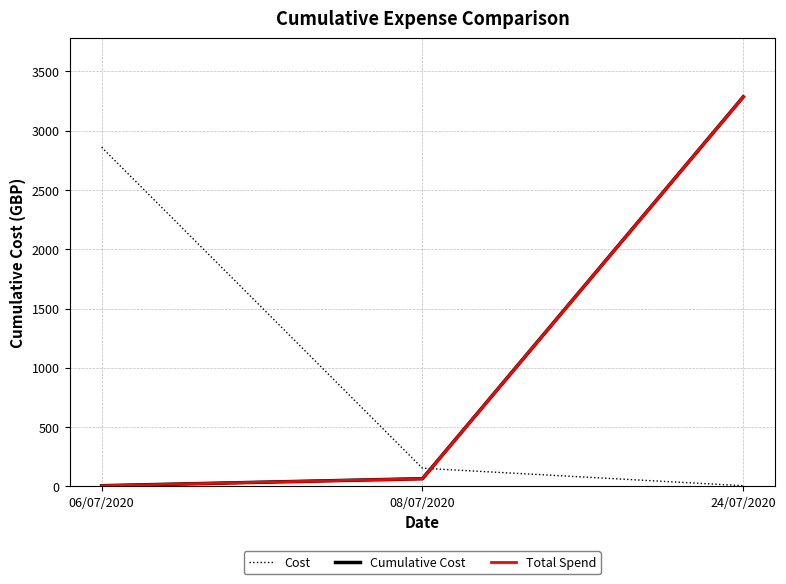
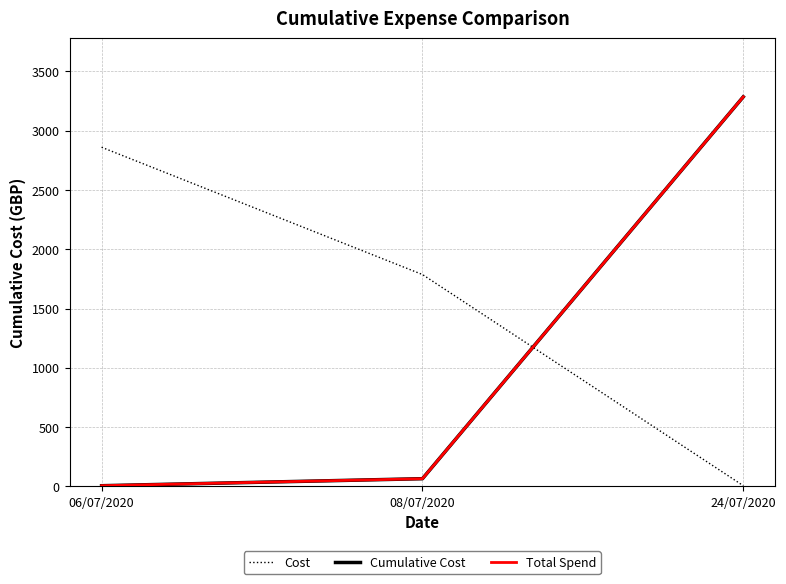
Cost, 08/07/2020: 150 -> 1790
